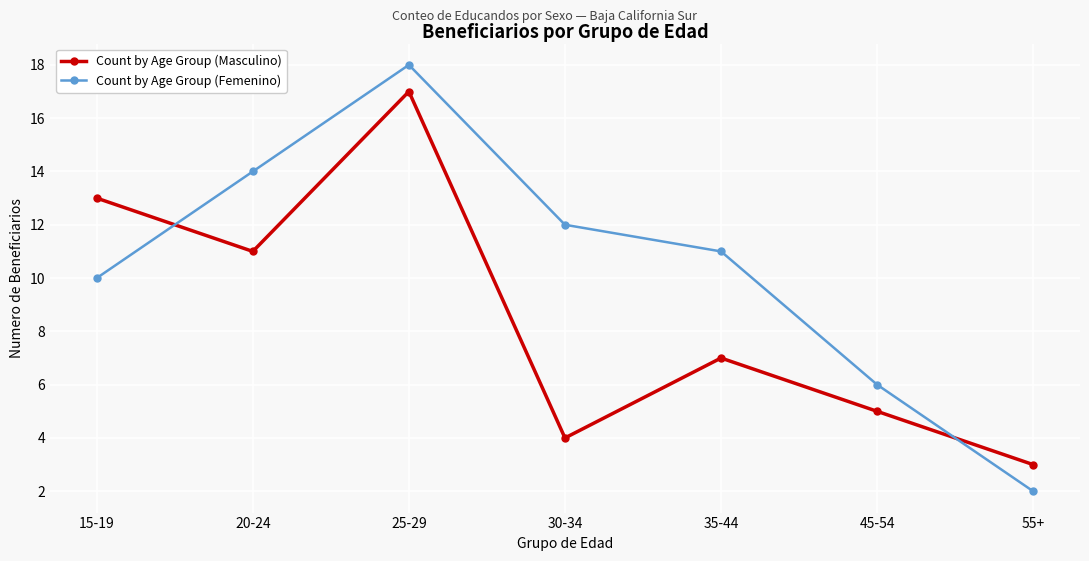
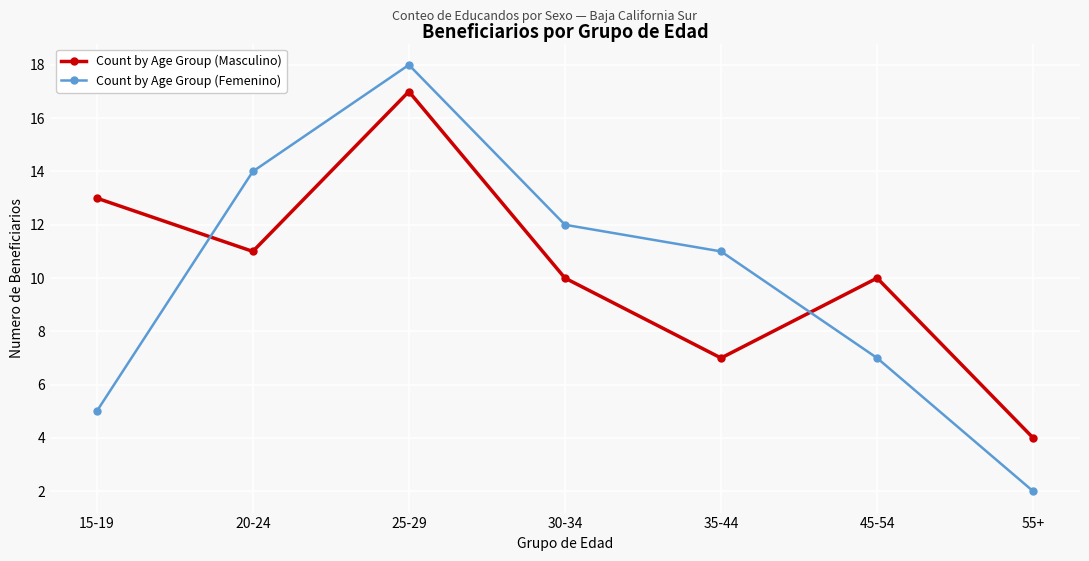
Count by Age Group (Femenino), 15-19: 10 -> 5
Count by Age Group (Masculino), 30-34: 4 -> 10
Count by Age Group (Masculino), 45-54: 5 -> 10
Count by Age Group (Femenino), 45-54: 6 -> 7
Count by Age Group (Masculino), 55+: 3 -> 4
